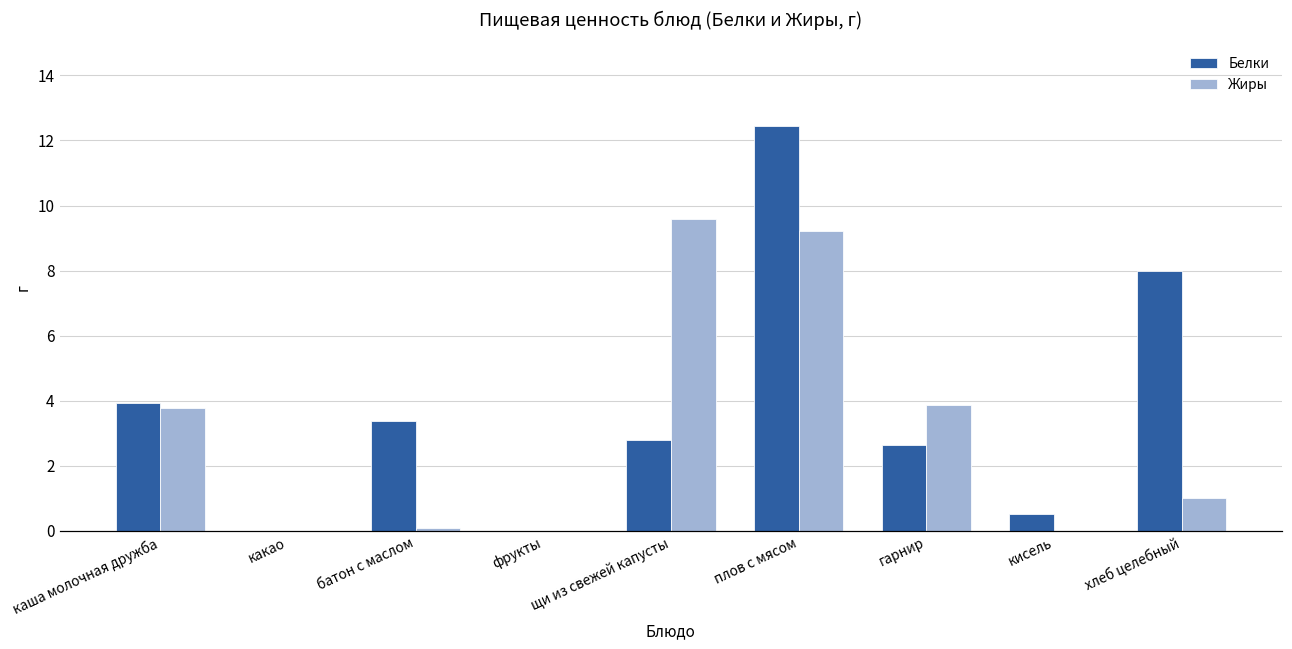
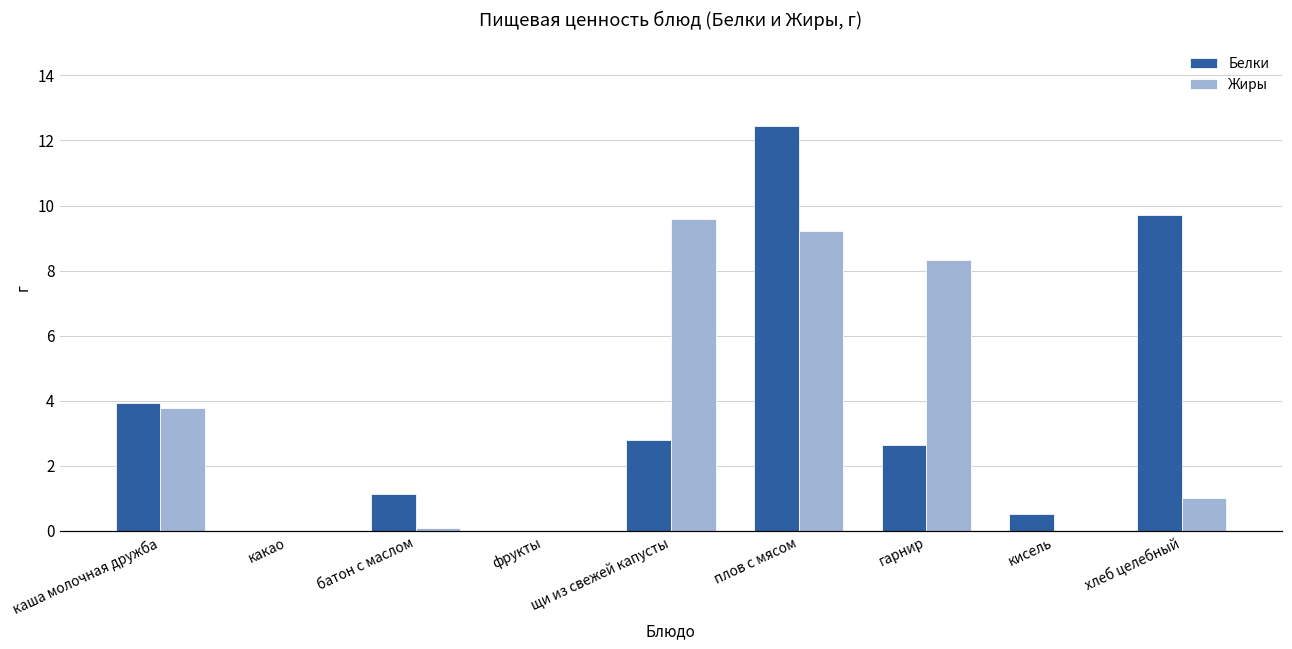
Белки, батон с маслом: 3.4 -> 1.1
Жиры, гарнир: 3.9 -> 8.3
Белки, хлеб целебный: 8.0 -> 9.7
